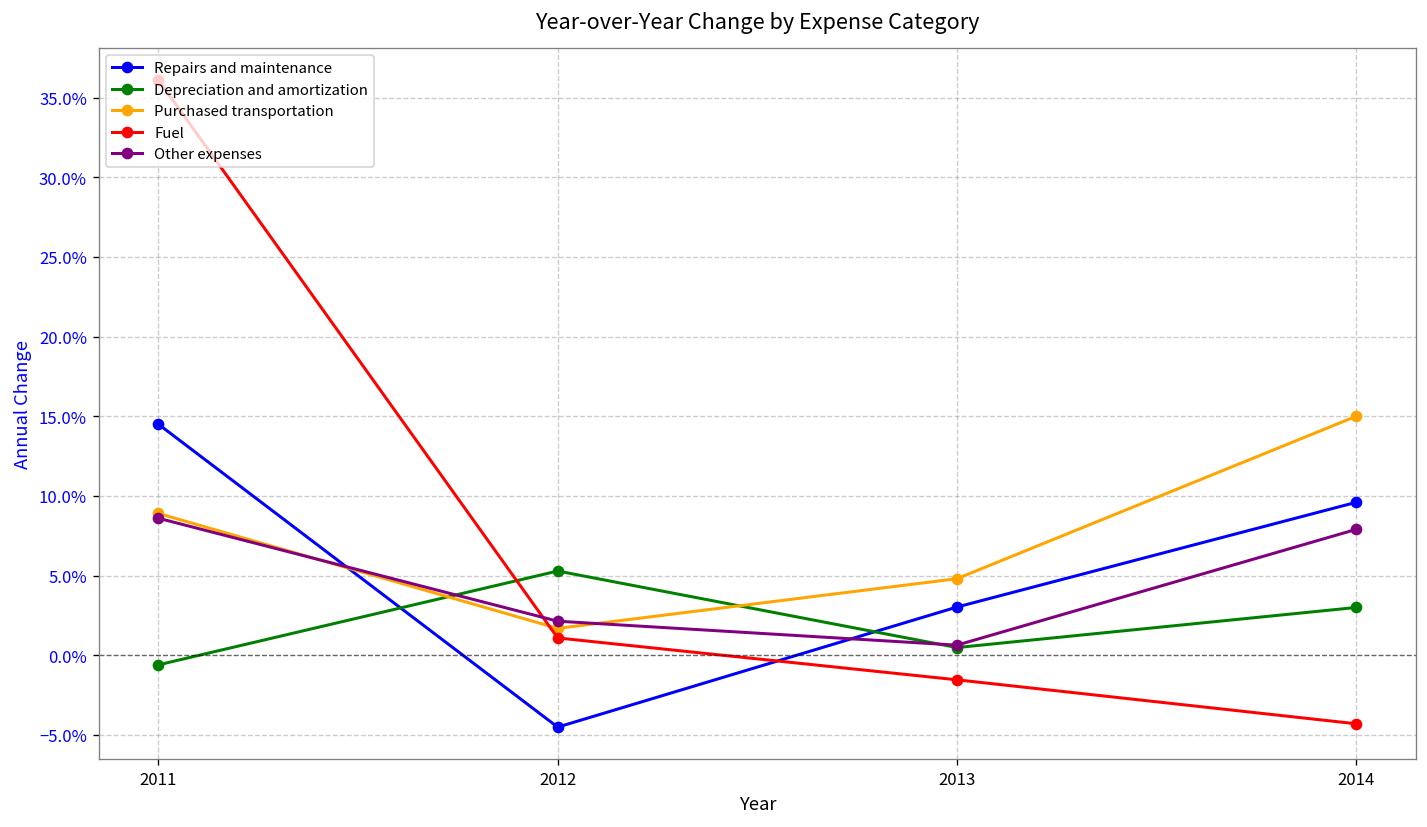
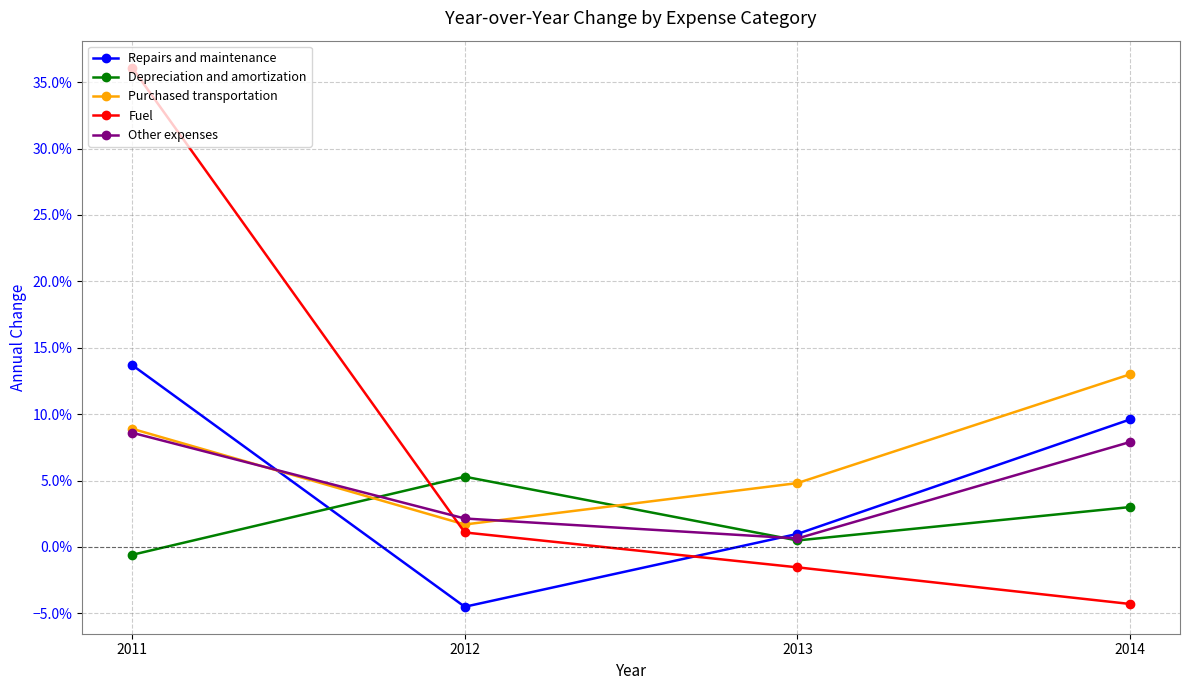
Repairs and maintenance, 2011: 14.5% -> 13.7%
Repairs and maintenance, 2013: 3.0% -> 1.0%
Purchased transportation, 2014: 15.0% -> 13.0%
